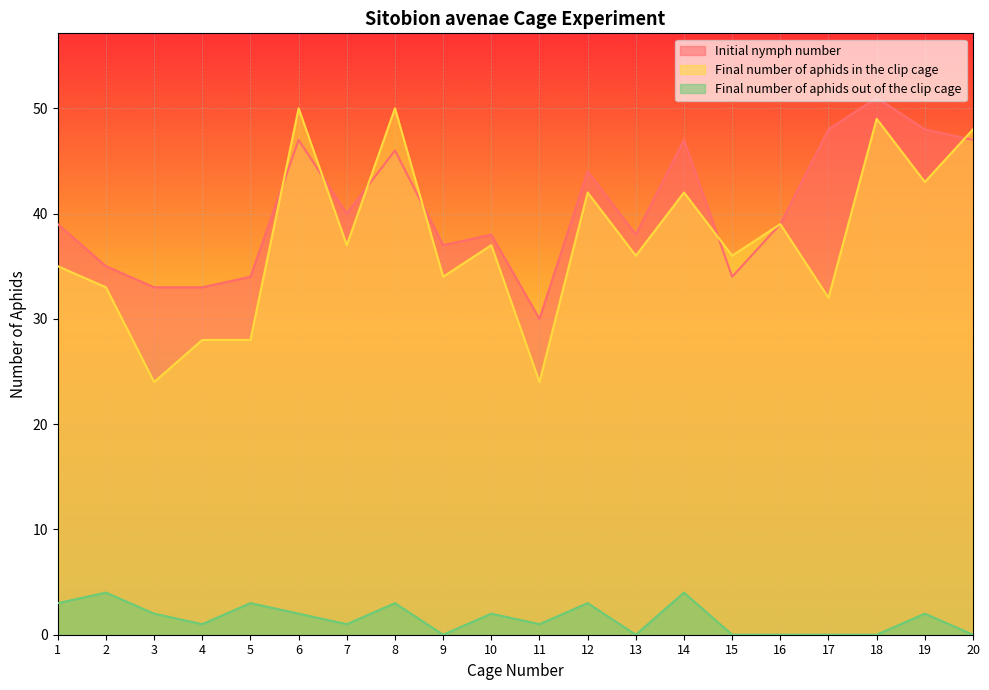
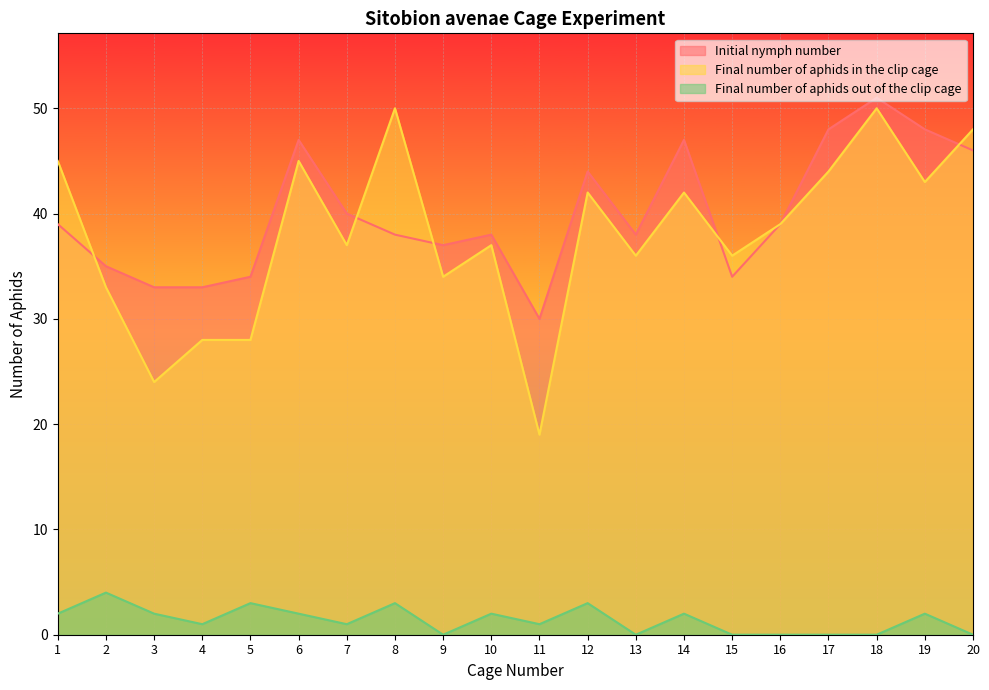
Final number of aphids in the clip cage, 1: 35 -> 45
Final number of aphids out of the clip cage, 1: 3 -> 2
Final number of aphids in the clip cage, 6: 50 -> 45
Initial nymph number, 8: 46 -> 38
Final number of aphids in the clip cage, 11: 24 -> 19
Final number of aphids out of the clip cage, 14: 4 -> 2
Final number of aphids in the clip cage, 17: 32 -> 44
Final number of aphids in the clip cage, 18: 49 -> 50
Initial nymph number, 20: 47 -> 46
